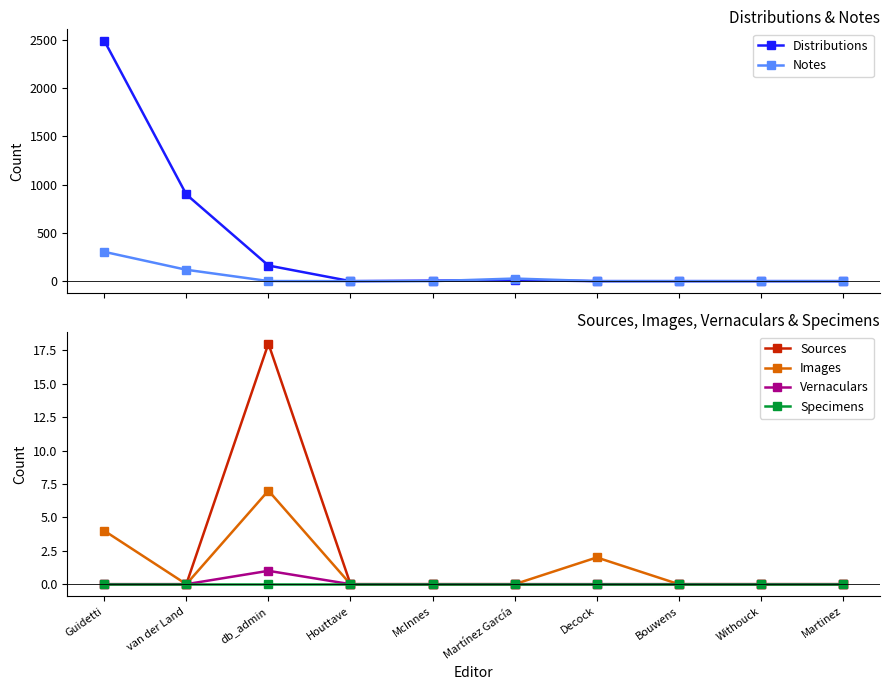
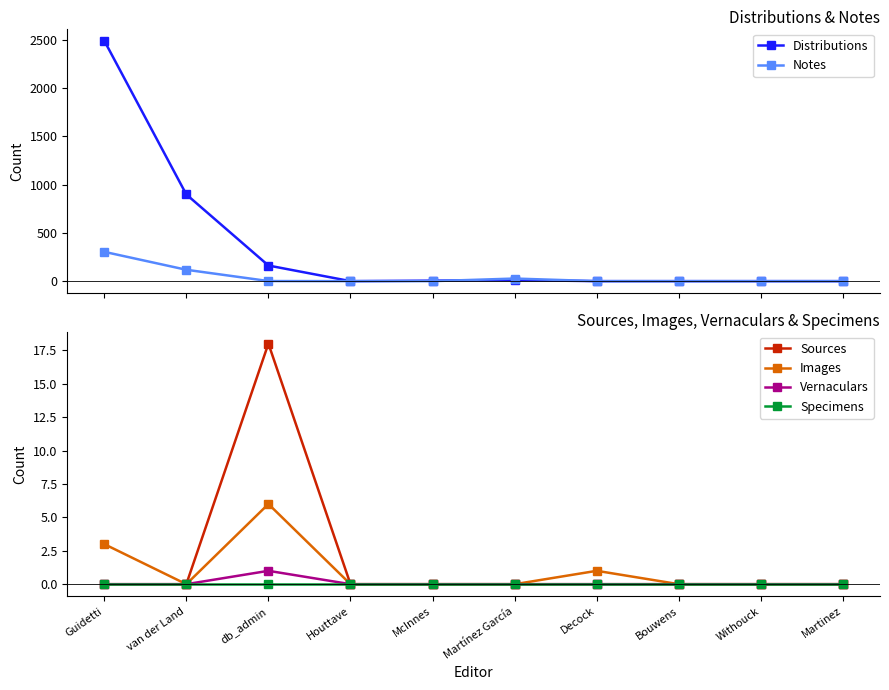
Sources, Images, Vernaculars & Specimens, Images, Guidetti: 4 -> 3
Sources, Images, Vernaculars & Specimens, Images, db_admin: 7 -> 6
Sources, Images, Vernaculars & Specimens, Images, Decock: 2 -> 1
